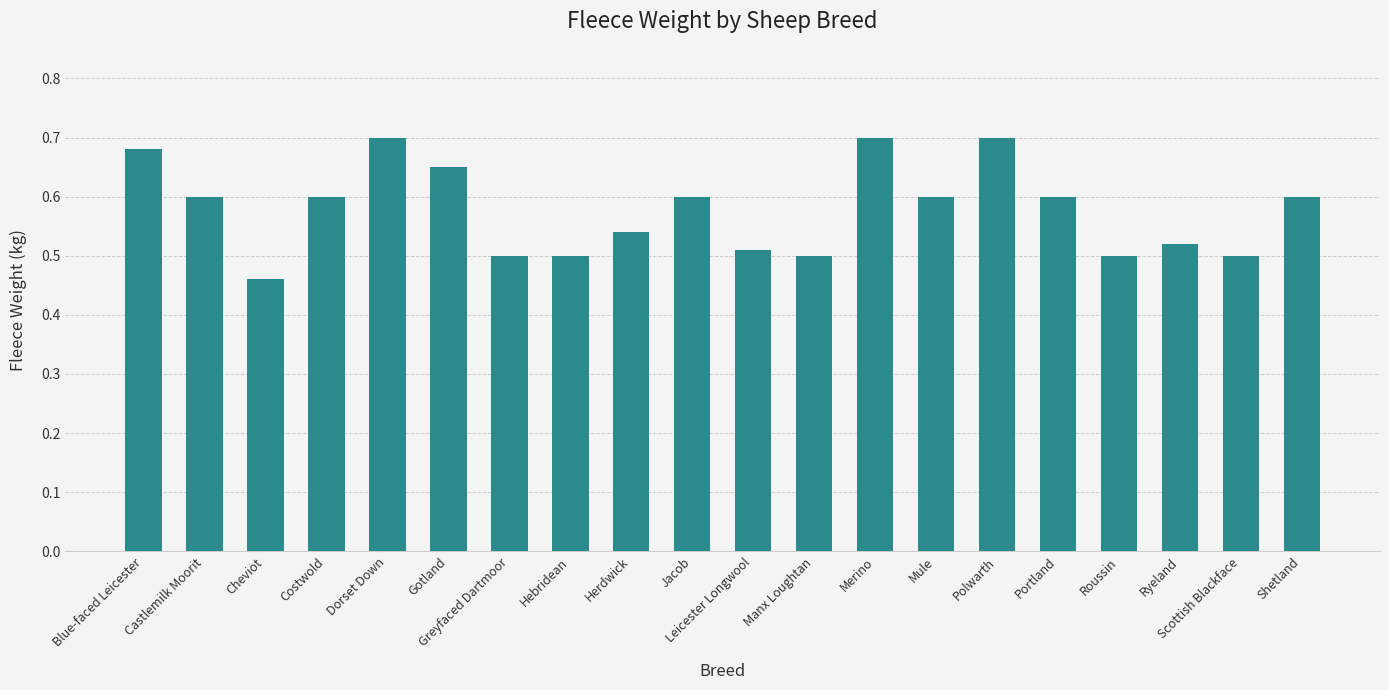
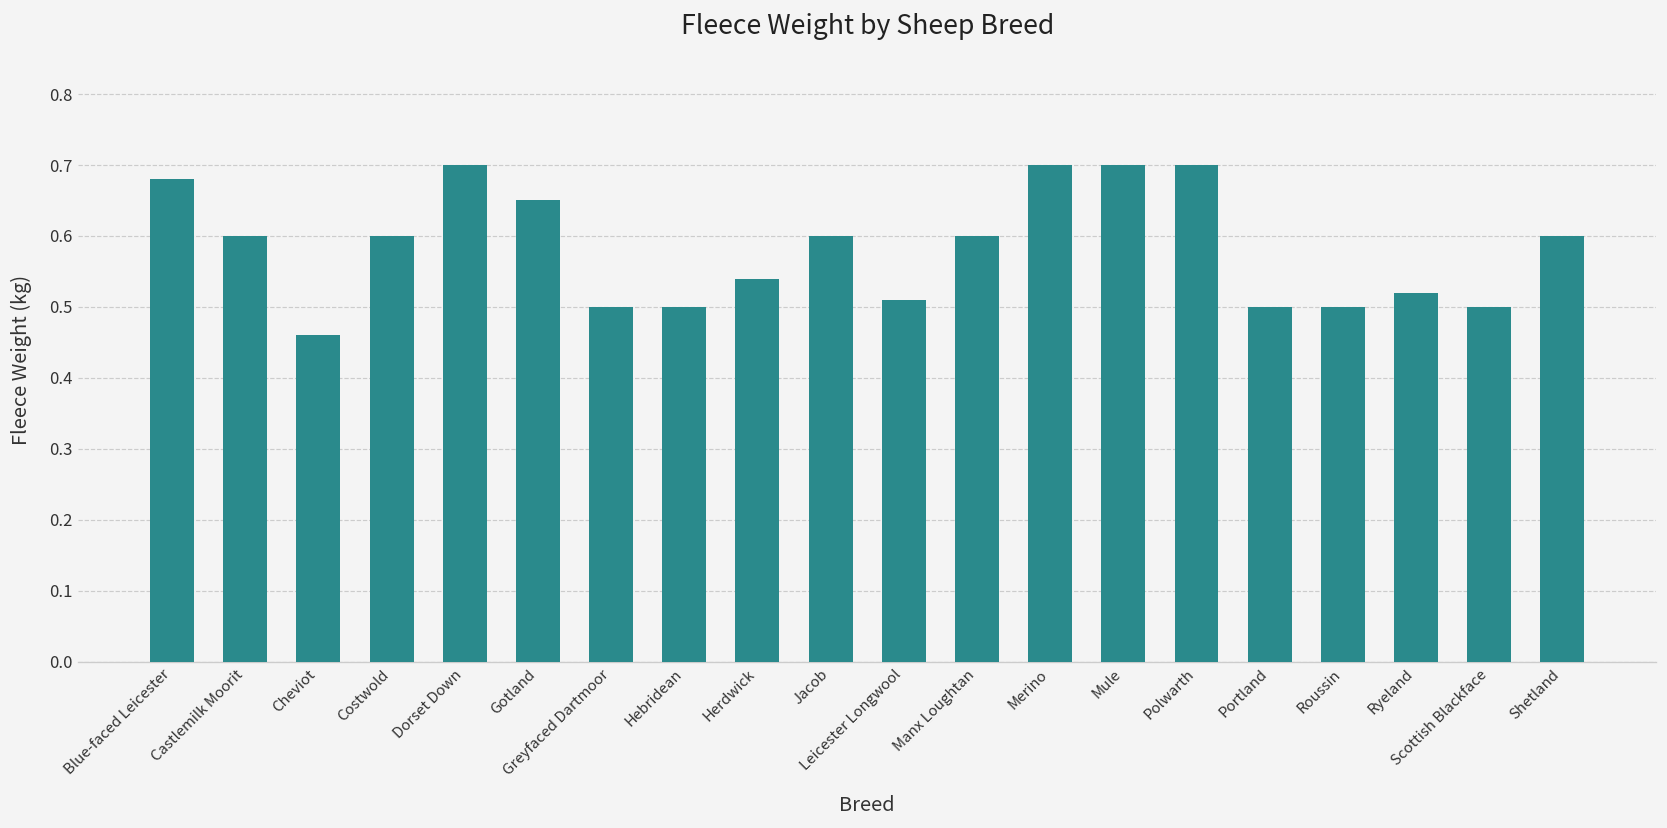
Manx Loughtan: 0.5 -> 0.6
Mule: 0.6 -> 0.7
Portland: 0.6 -> 0.5
